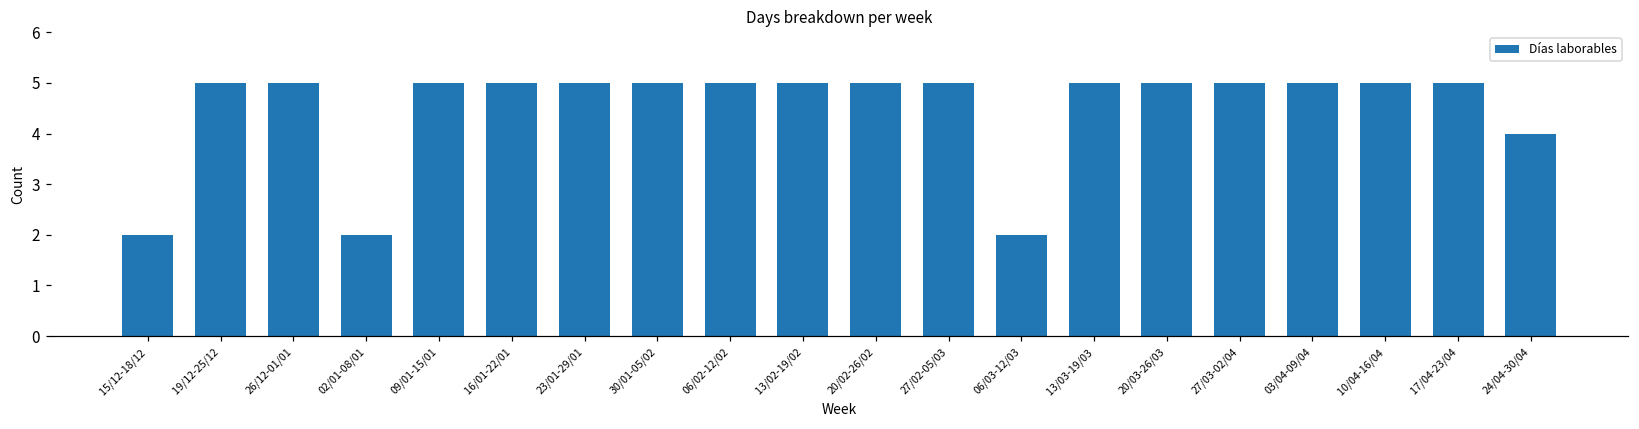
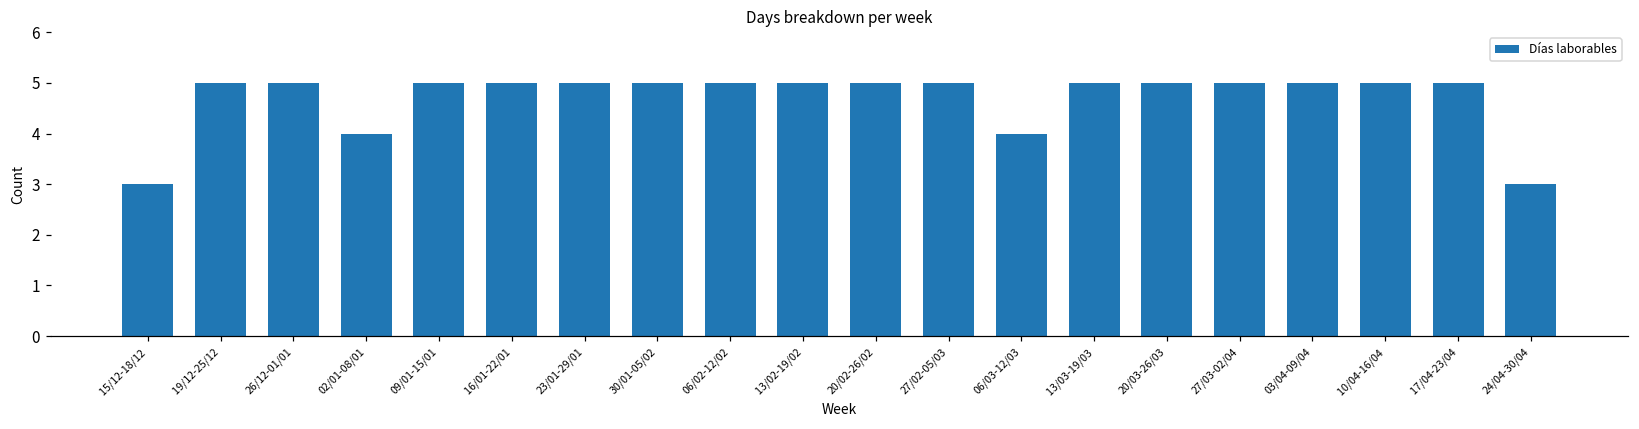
15/12-18/12: 2 -> 3
02/01-08/01: 2 -> 4
06/03-12/03: 2 -> 4
24/04-30/04: 4 -> 3
